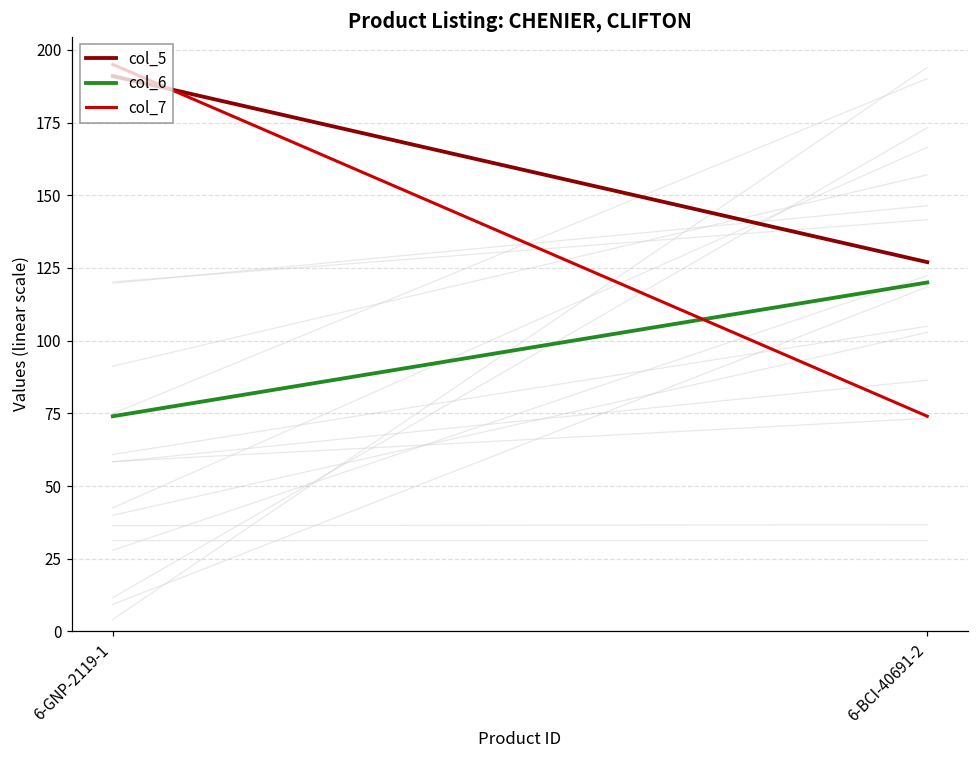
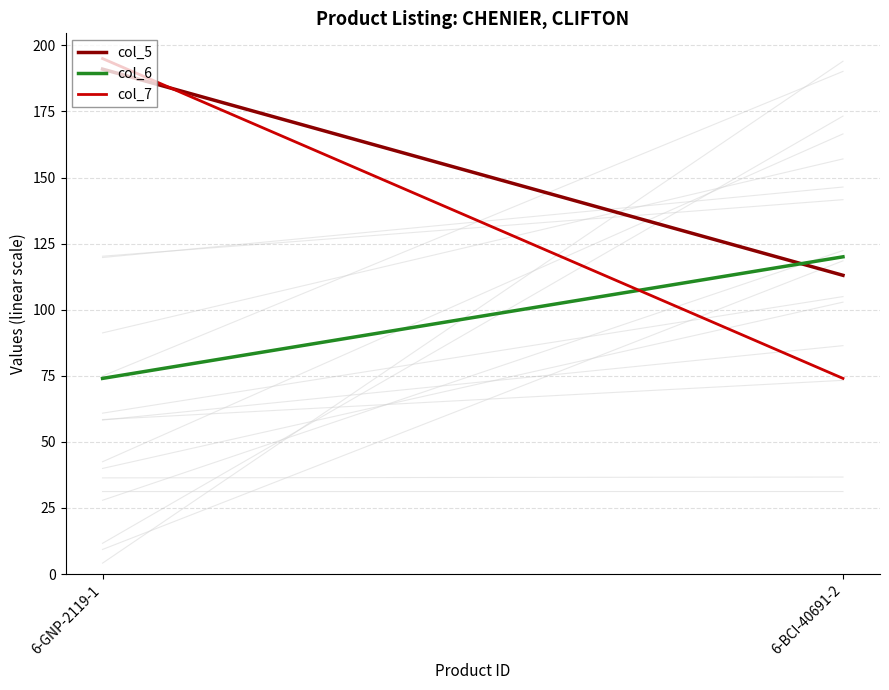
col_5, 6-BCI-40691-2: 127 -> 113
